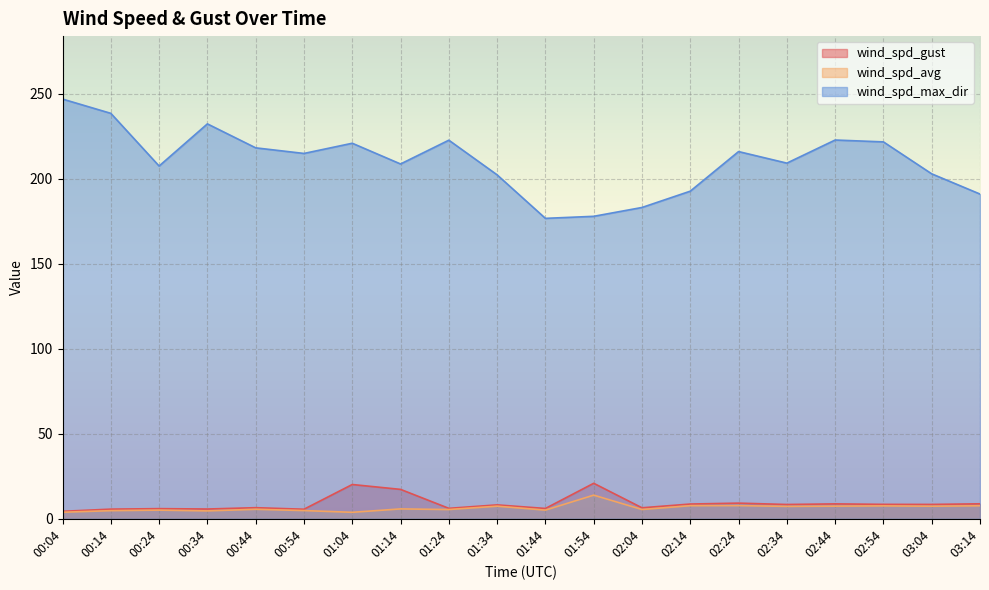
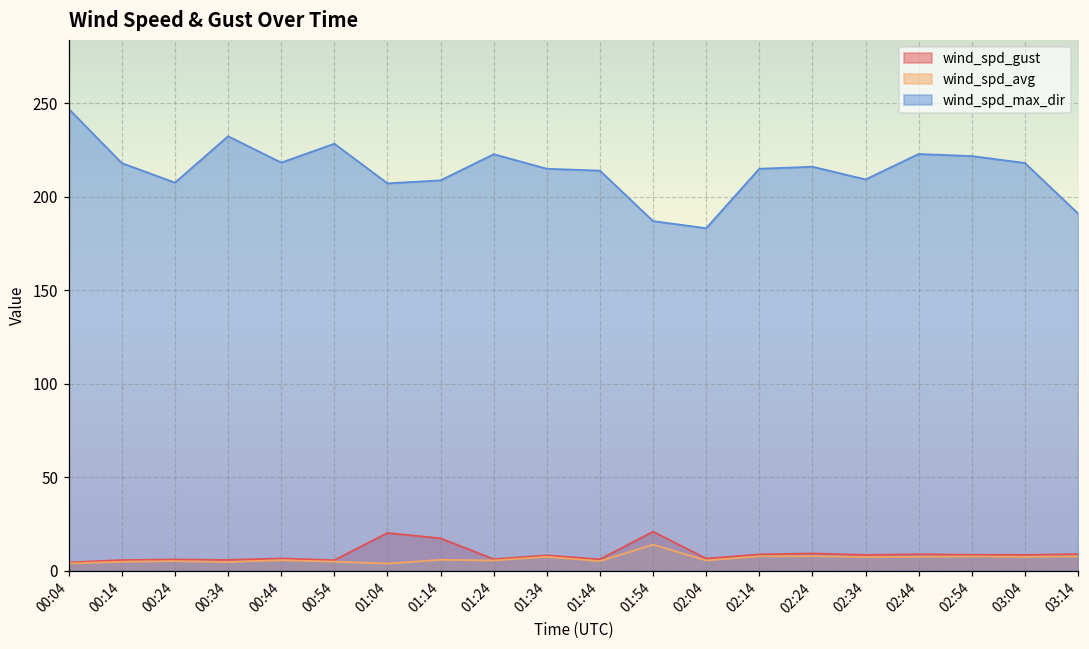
wind_spd_max_dir, 00:14: 239 -> 218
wind_spd_max_dir, 00:54: 215 -> 228
wind_spd_max_dir, 01:04: 221 -> 207
wind_spd_max_dir, 01:34: 202 -> 215
wind_spd_max_dir, 01:44: 177 -> 214
wind_spd_max_dir, 01:54: 178 -> 187
wind_spd_max_dir, 02:14: 193 -> 215
wind_spd_max_dir, 03:04: 203 -> 218
